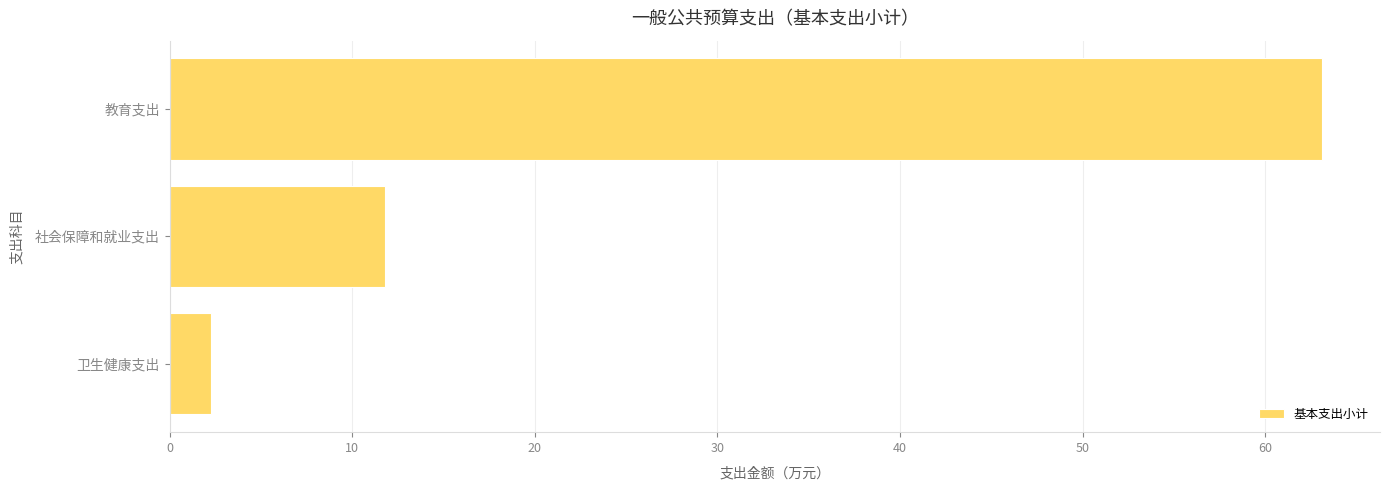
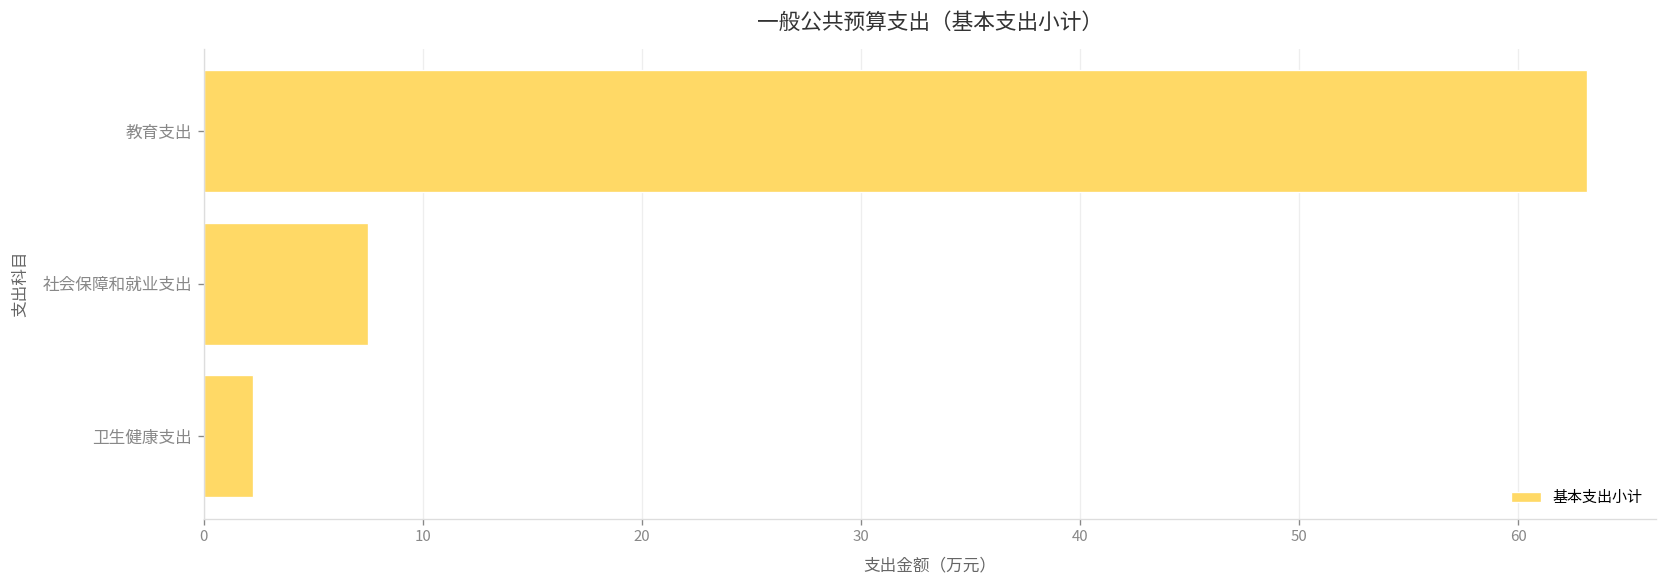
社会保障和就业支出: 11.8 -> 7.5
